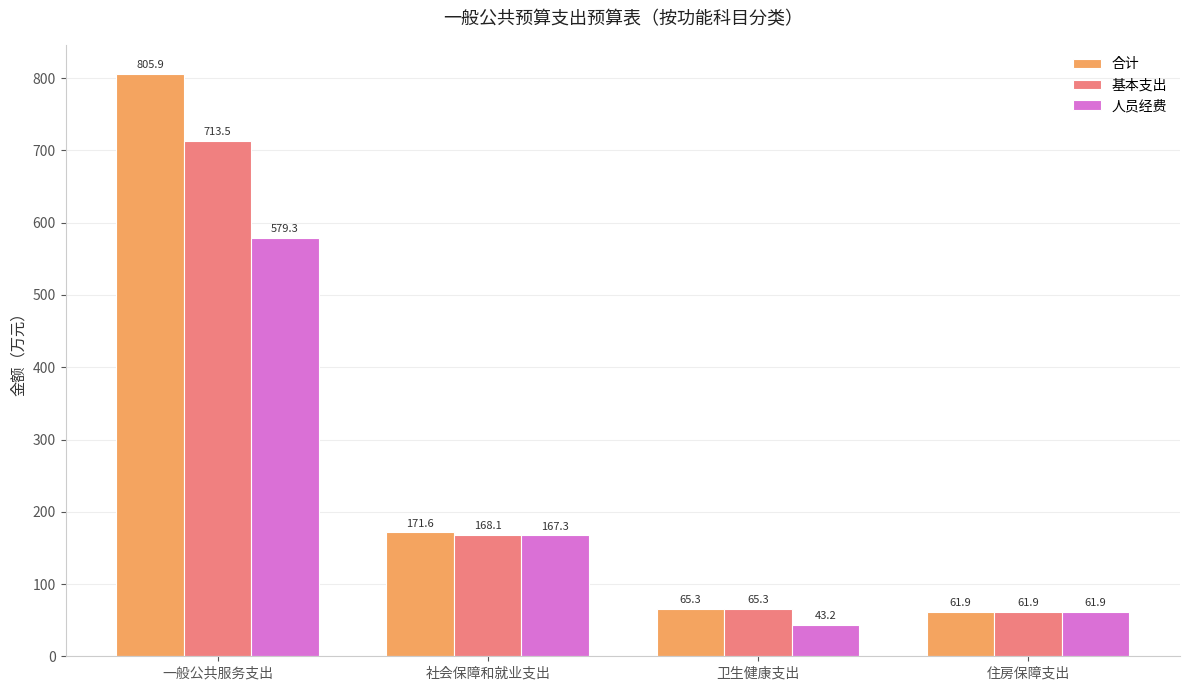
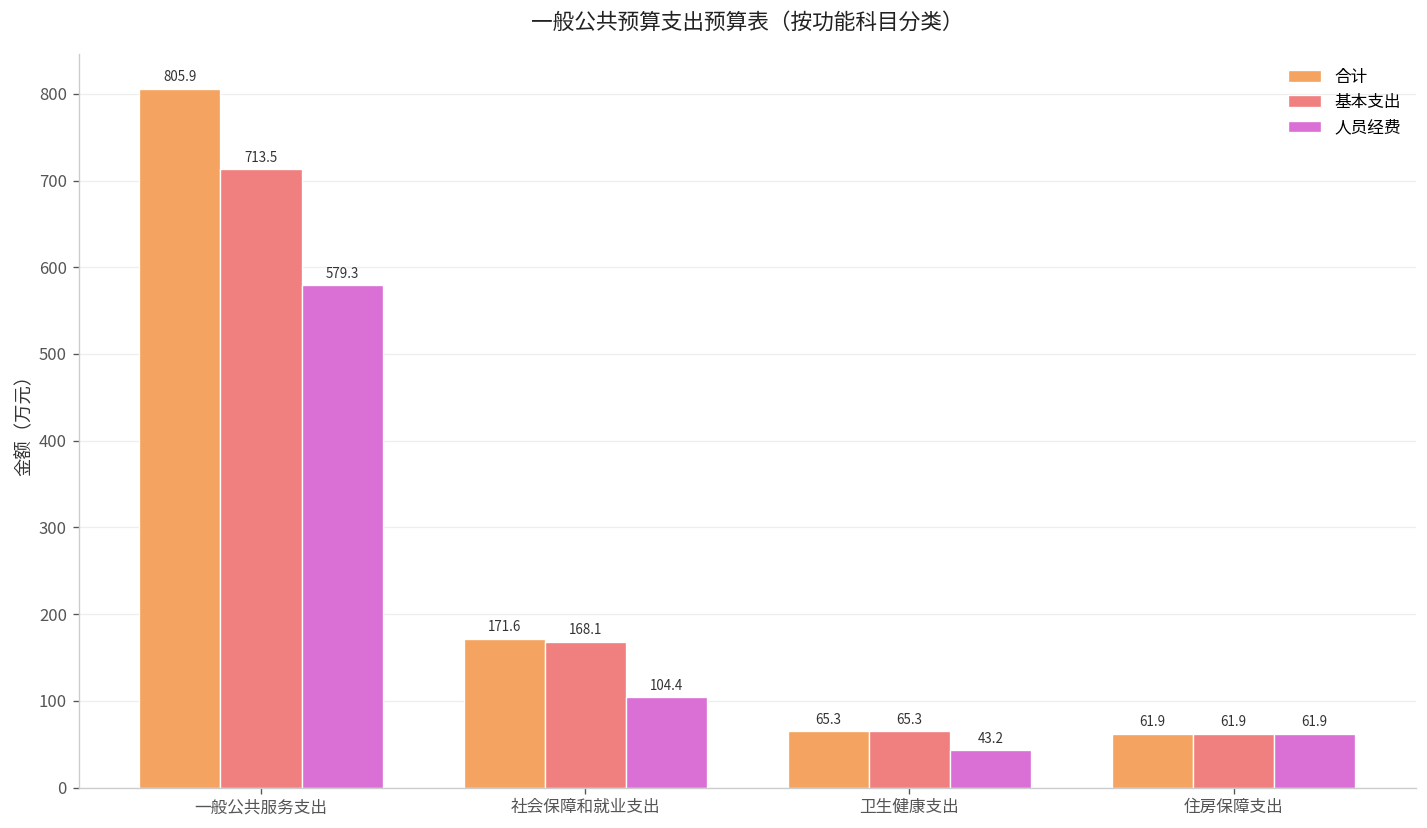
人员经费, 社会保障和就业支出: 167.3 -> 104.4
